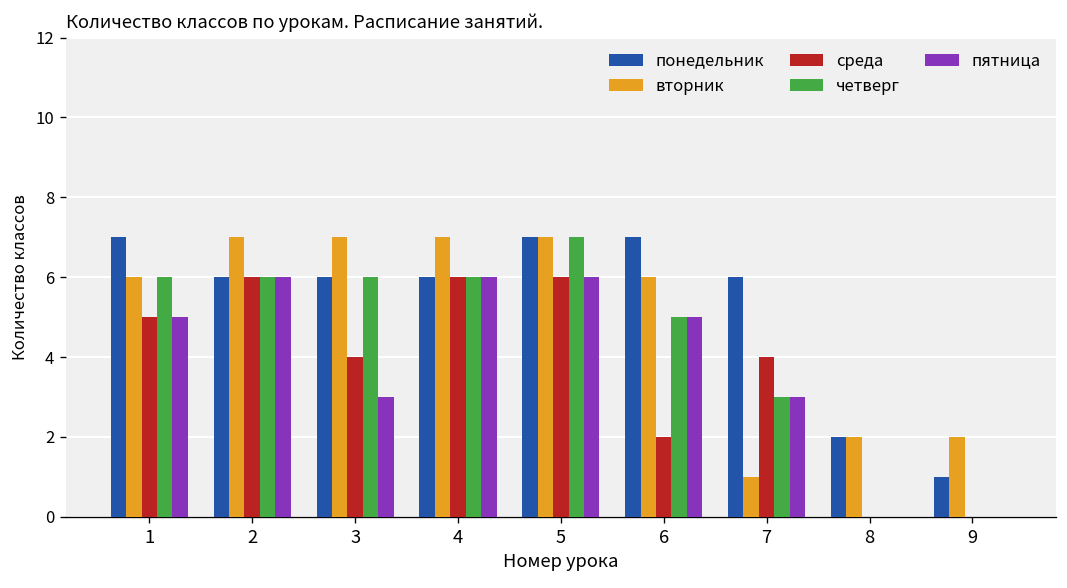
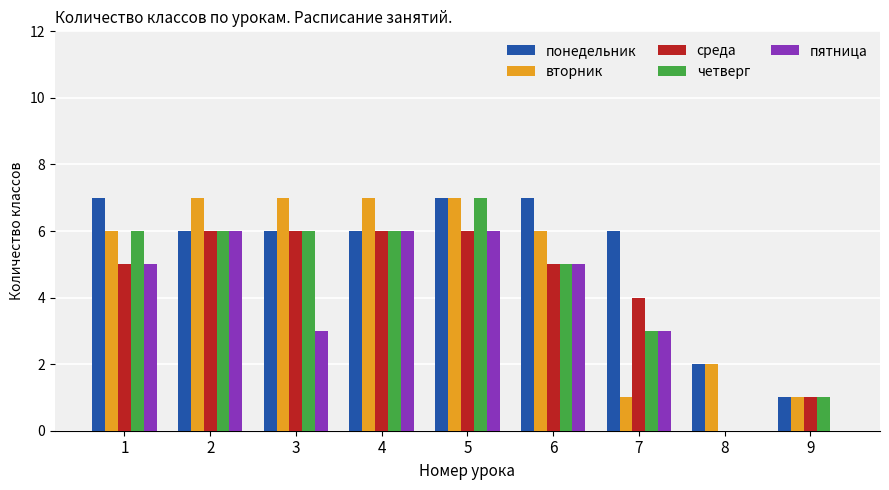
среда, 3: 4 -> 6
среда, 6: 2 -> 5
вторник, 9: 2 -> 1
среда, 9: 0 -> 1
четверг, 9: 0 -> 1
